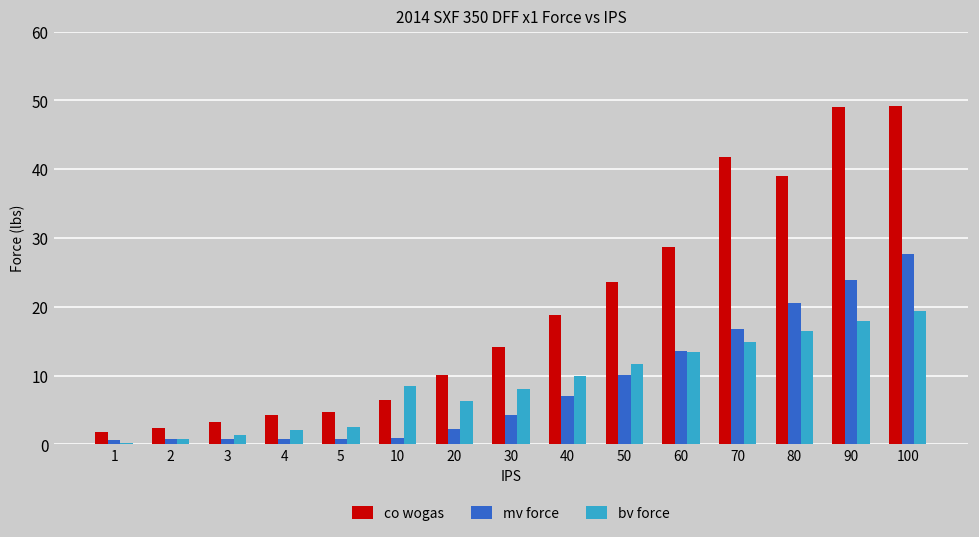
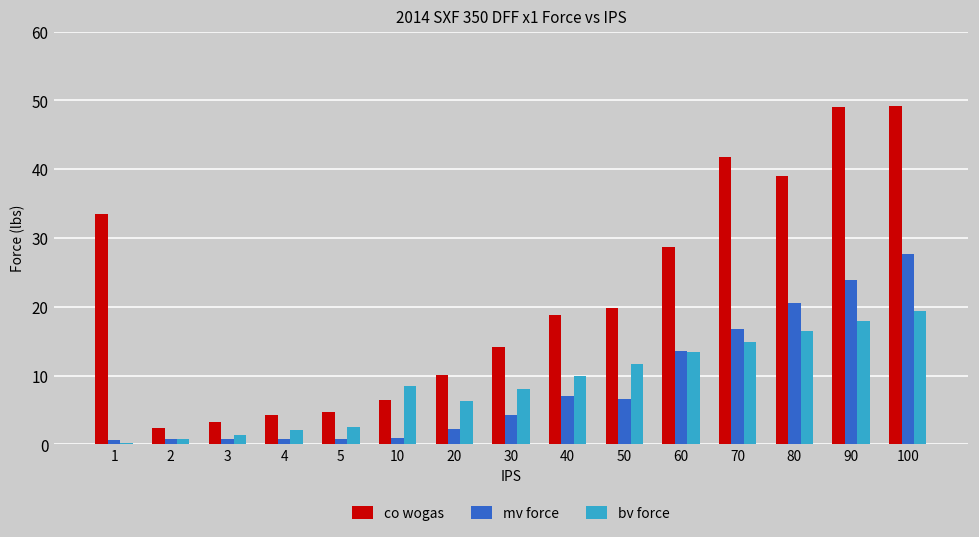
co wogas, 1: 2 -> 33
co wogas, 50: 24 -> 20
mv force, 50: 10 -> 7
